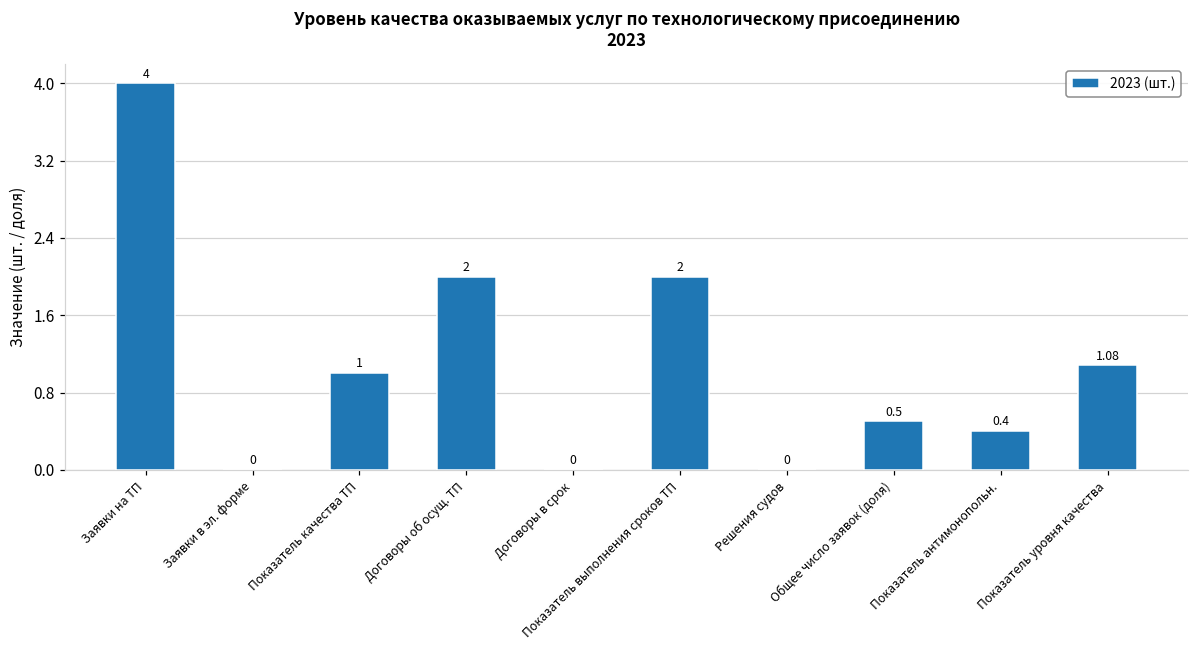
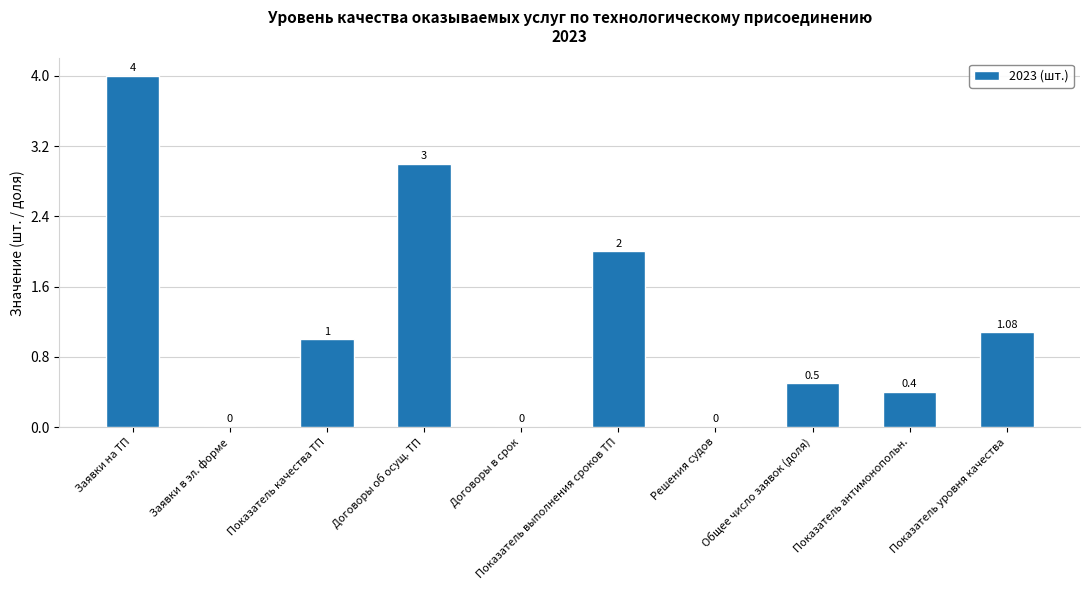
Договоры об осущ. ТП: 2 -> 3
